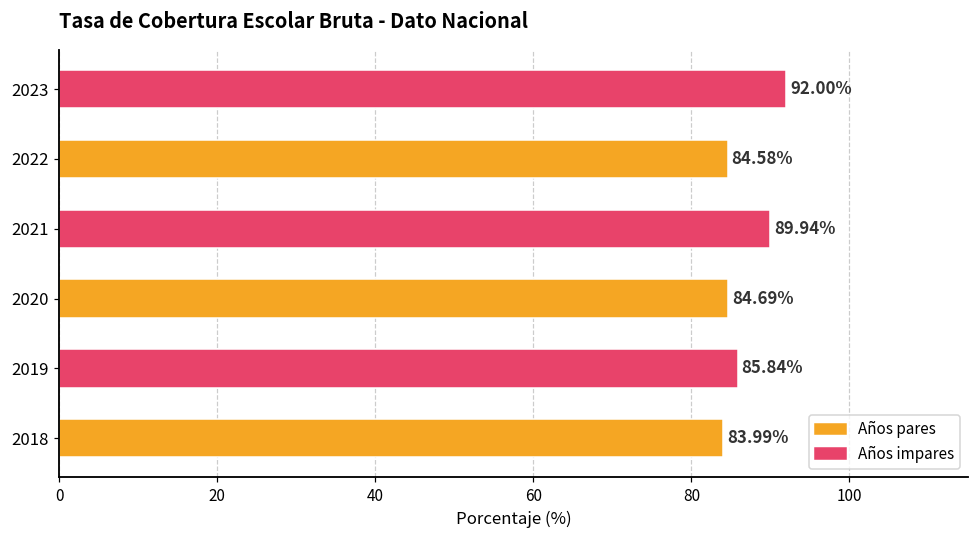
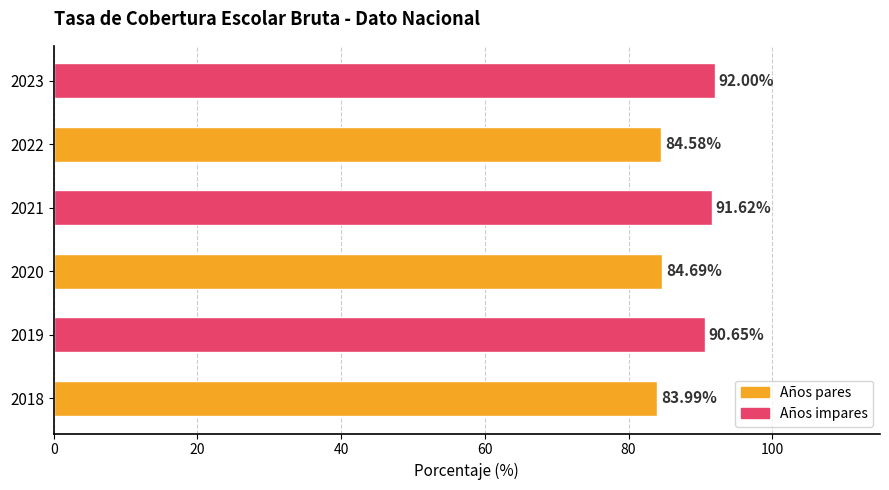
2021: 89.94% -> 91.62%
2019: 85.84% -> 90.65%
